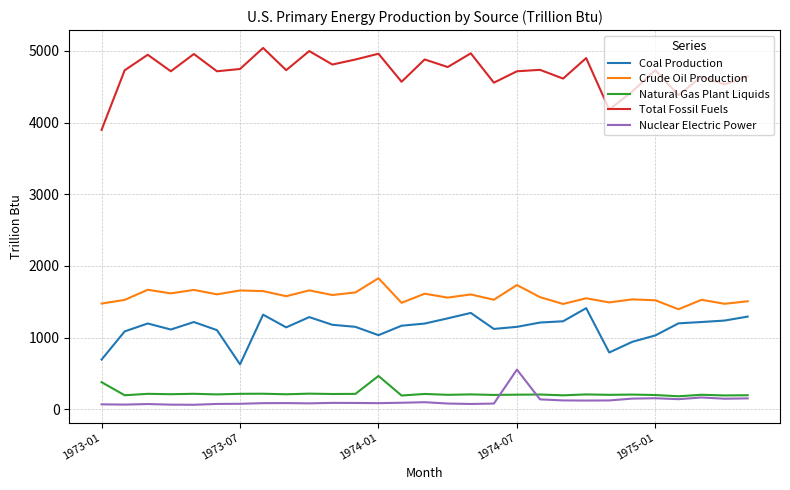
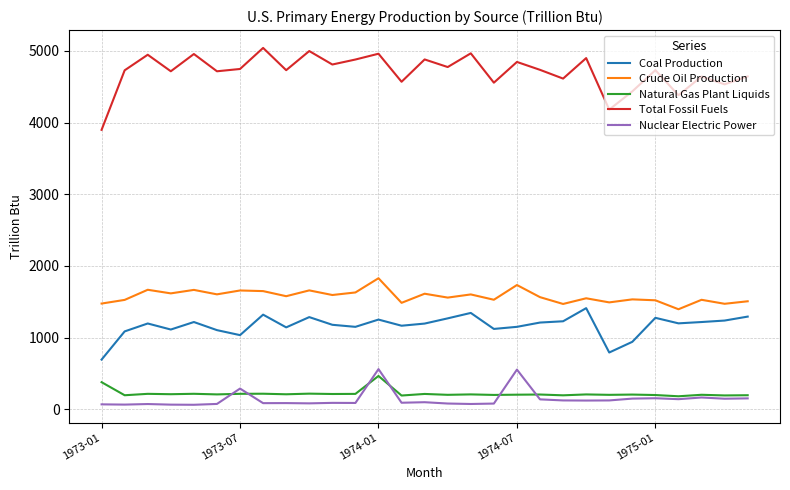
Coal Production, 1973-07: 600 -> 1000
Nuclear Electric Power, 1973-07: 100 -> 300
Coal Production, 1974-01: 1000 -> 1300
Nuclear Electric Power, 1974-01: 100 -> 600
Total Fossil Fuels, 1974-07: 4700 -> 4800
Coal Production, 1975-01: 1000 -> 1300
